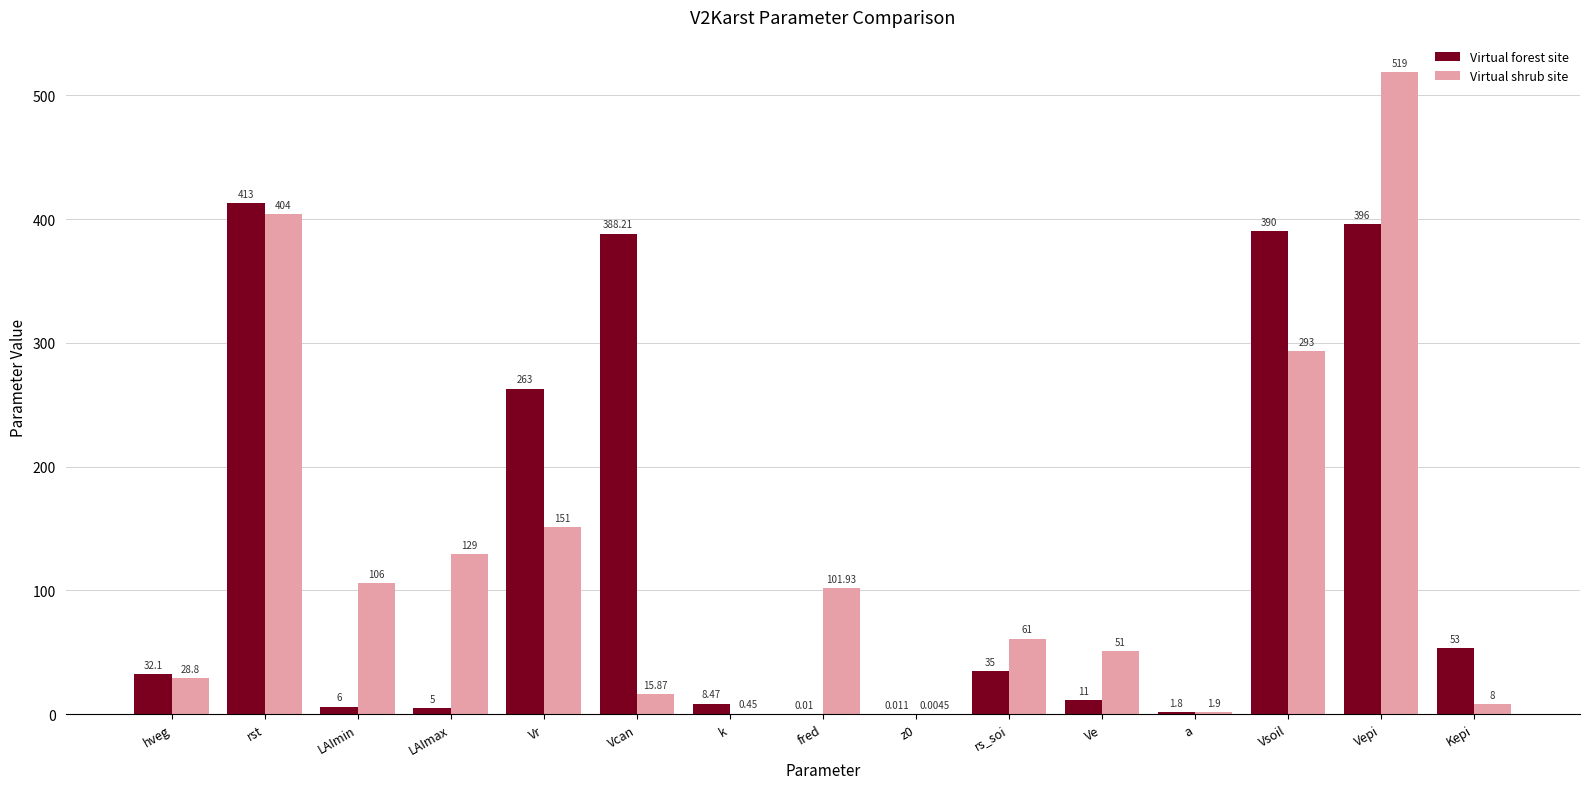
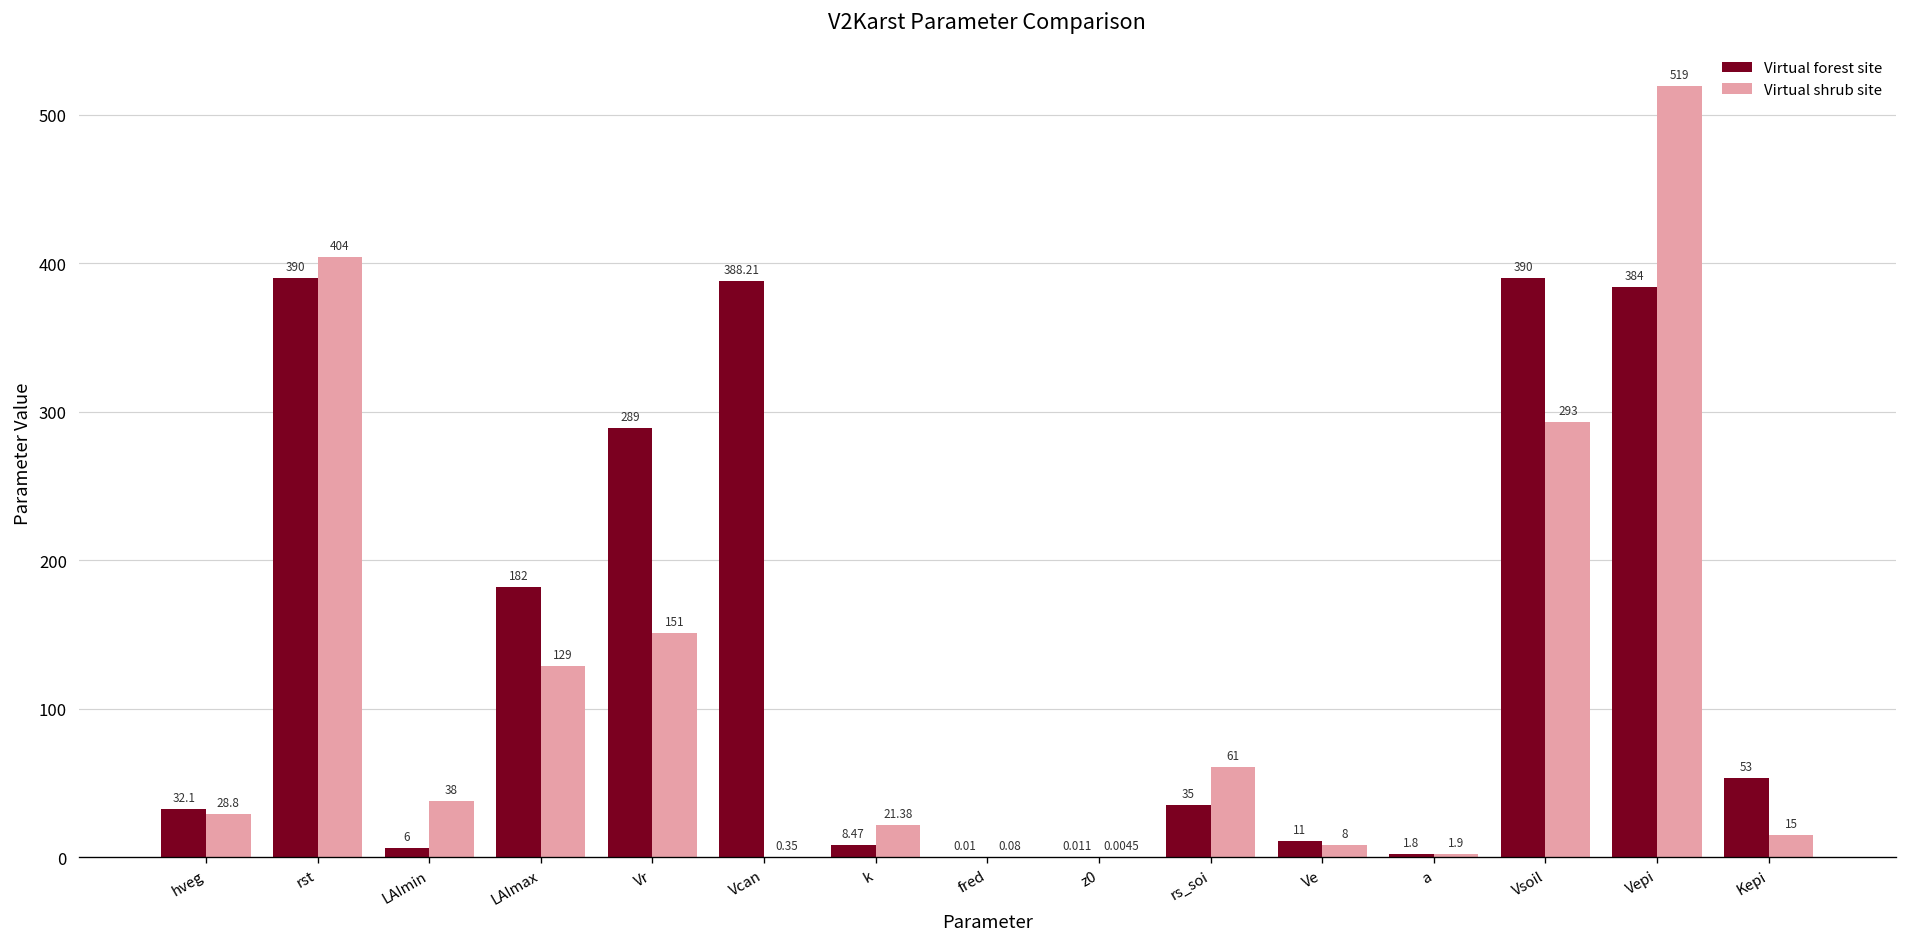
Virtual forest site, rst: 413 -> 390
Virtual shrub site, LAImin: 106 -> 38
Virtual forest site, LAImax: 5 -> 182
Virtual forest site, Vr: 263 -> 289
Virtual shrub site, Vcan: 15.87 -> 0.35
Virtual shrub site, k: 0.45 -> 21.38
Virtual shrub site, fred: 101.93 -> 0.08
Virtual shrub site, Ve: 51 -> 8
Virtual forest site, Vepi: 396 -> 384
Virtual shrub site, Kepi: 8 -> 15
